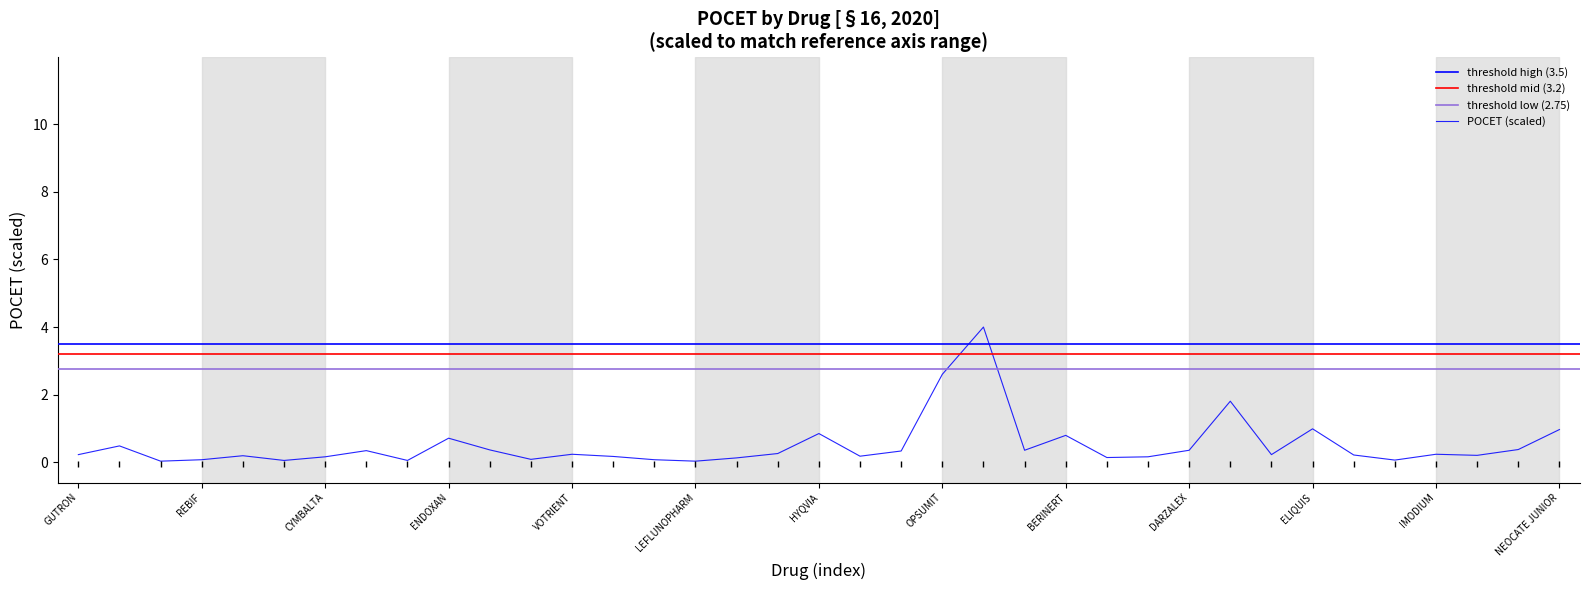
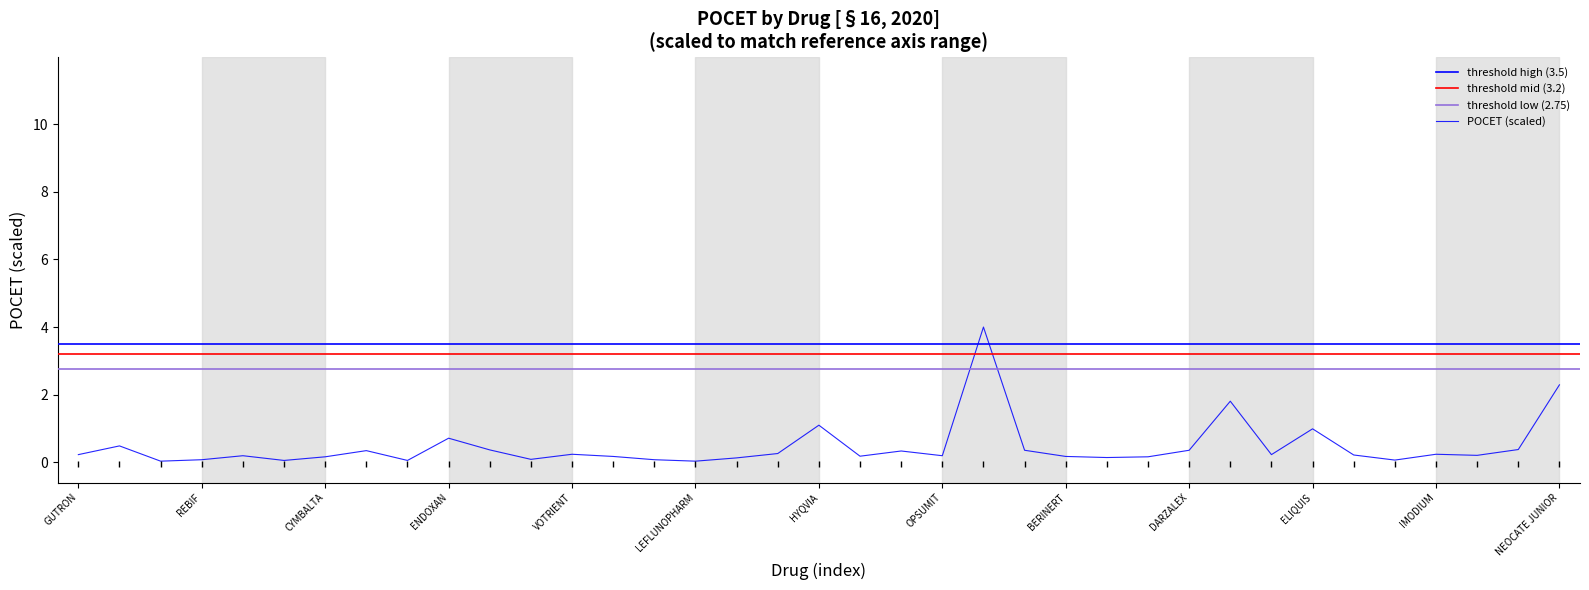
POCET (scaled), HYQVIA: 0.8 -> 1.1
POCET (scaled), OPSUMIT: 2.6 -> 0.2
POCET (scaled), BERINERT: 0.8 -> 0.2
POCET (scaled), NEOCATE JUNIOR: 1.0 -> 2.3
